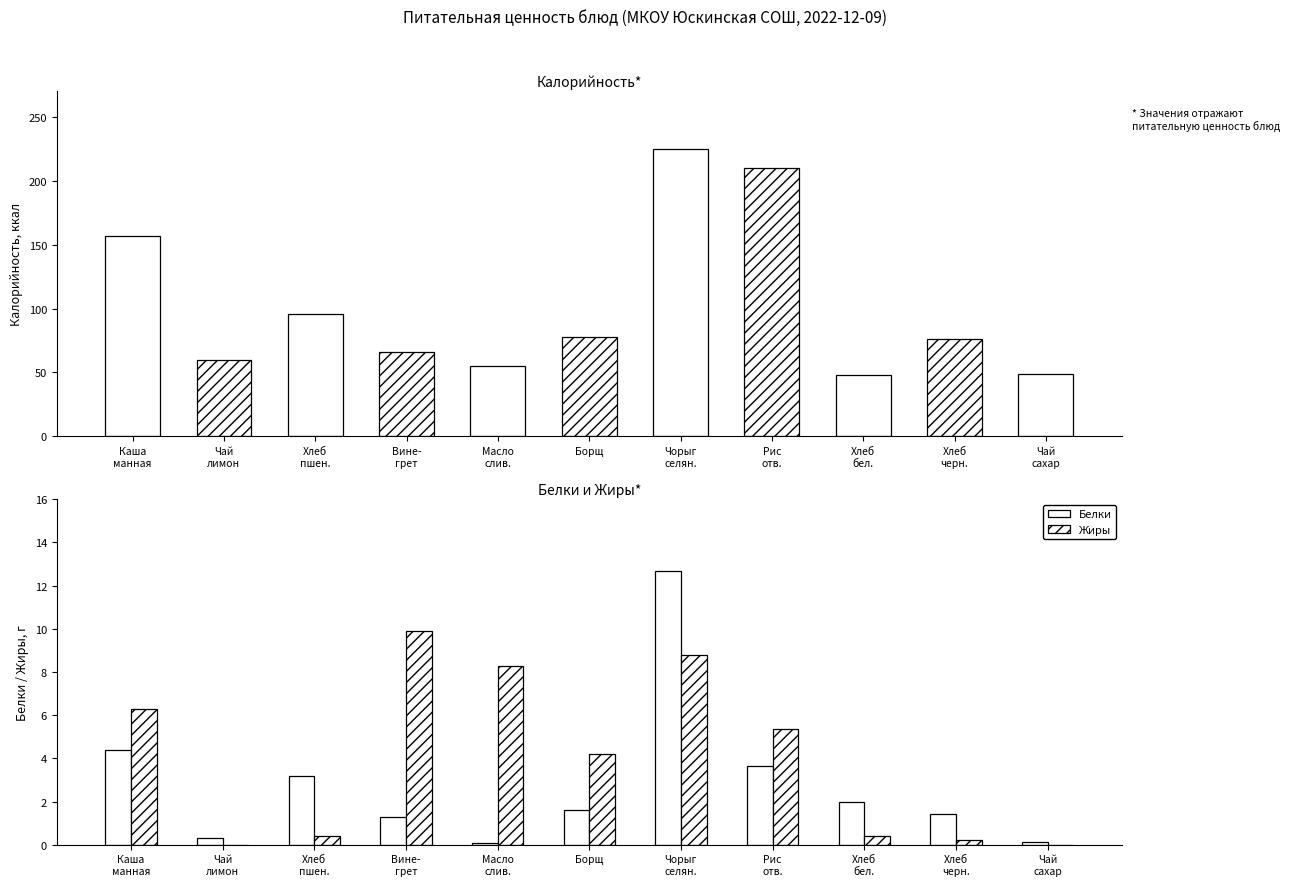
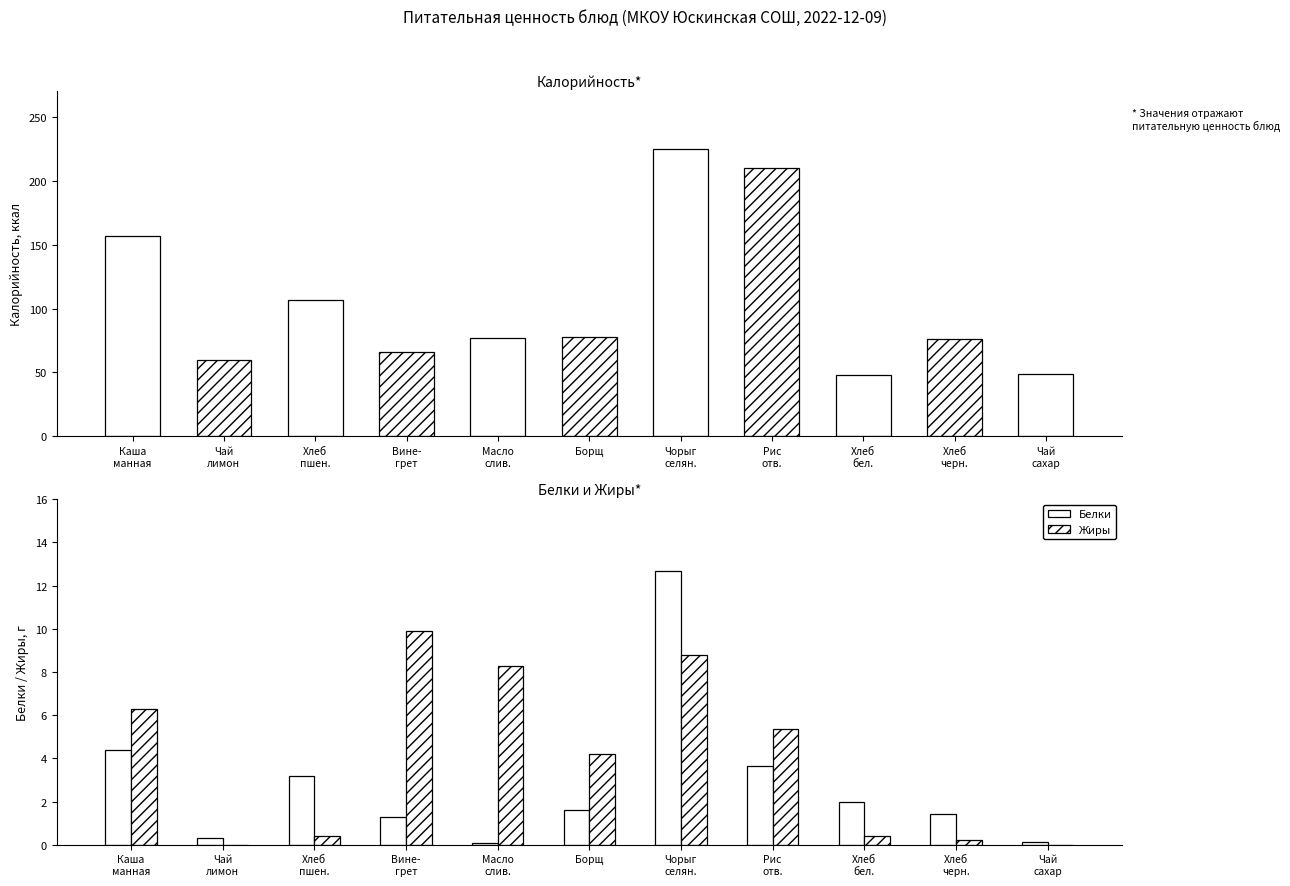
Калорийность*, Хлеб пшен.: 96 -> 107
Калорийность*, Масло слив.: 55 -> 77
